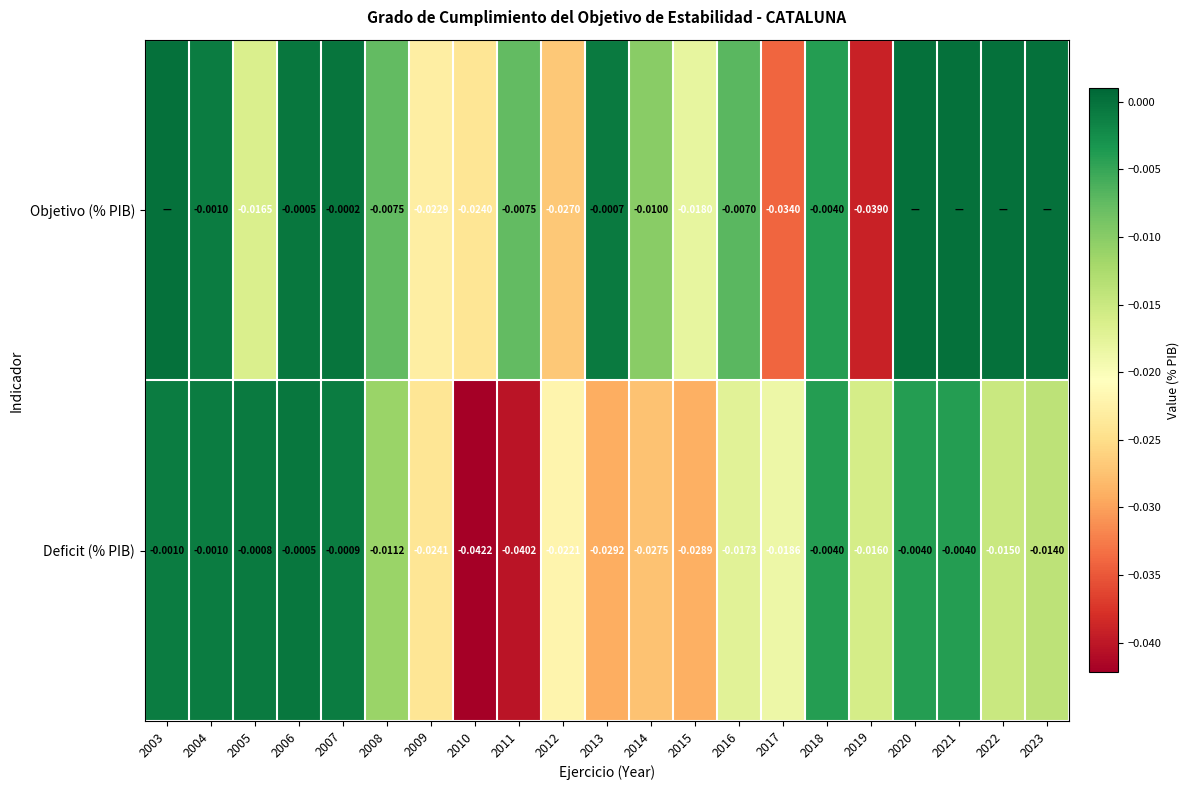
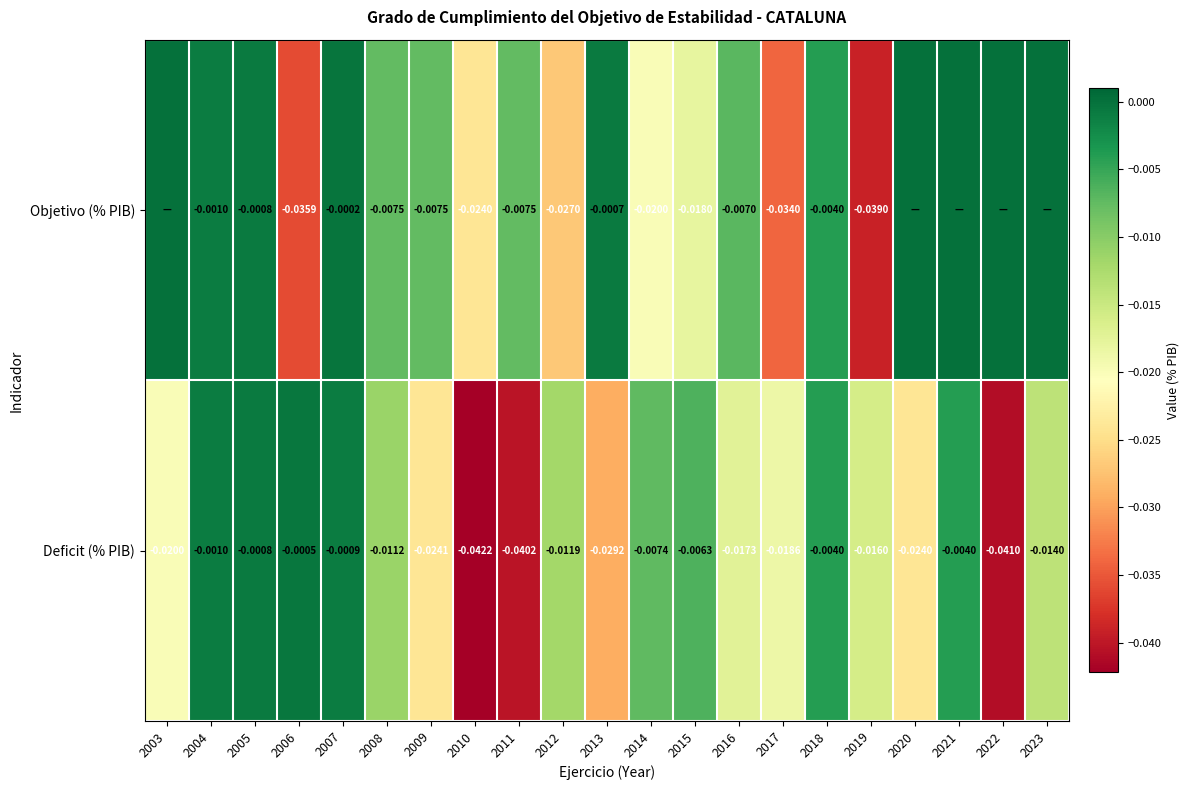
Objetivo (% PIB), 2005: -0.0165 -> -0.0008
Objetivo (% PIB), 2006: -0.0005 -> -0.0359
Objetivo (% PIB), 2009: -0.0229 -> -0.0075
Objetivo (% PIB), 2014: -0.0100 -> -0.0200
Deficit (% PIB), 2003: -0.0010 -> -0.0200
Deficit (% PIB), 2012: -0.0221 -> -0.0119
Deficit (% PIB), 2014: -0.0275 -> -0.0074
Deficit (% PIB), 2015: -0.0289 -> -0.0063
Deficit (% PIB), 2020: -0.0040 -> -0.0240
Deficit (% PIB), 2022: -0.0150 -> -0.0410
